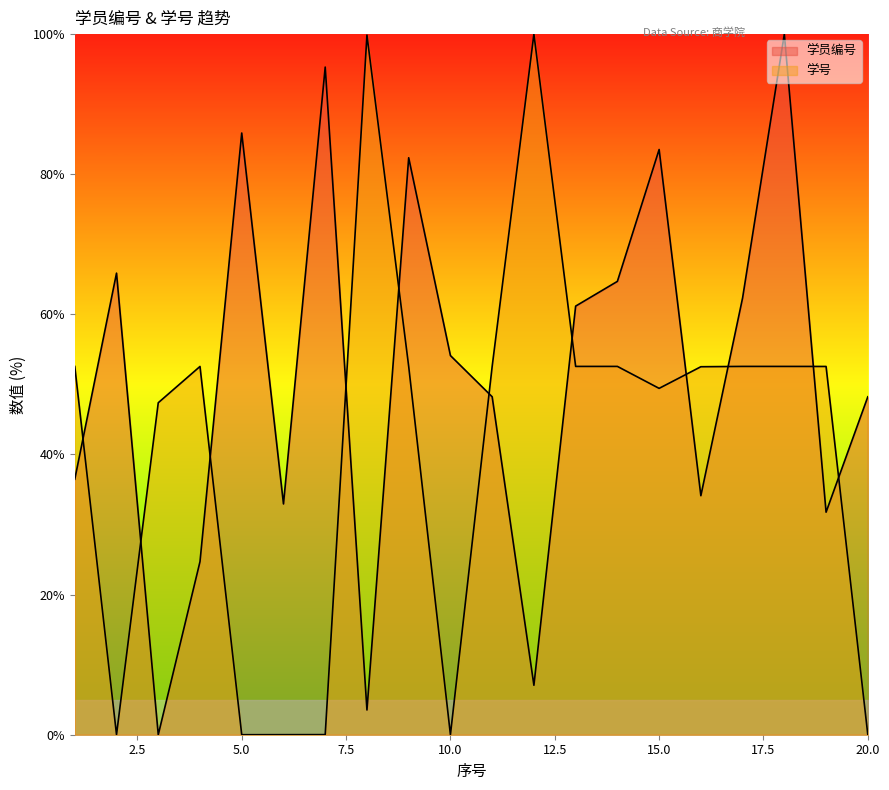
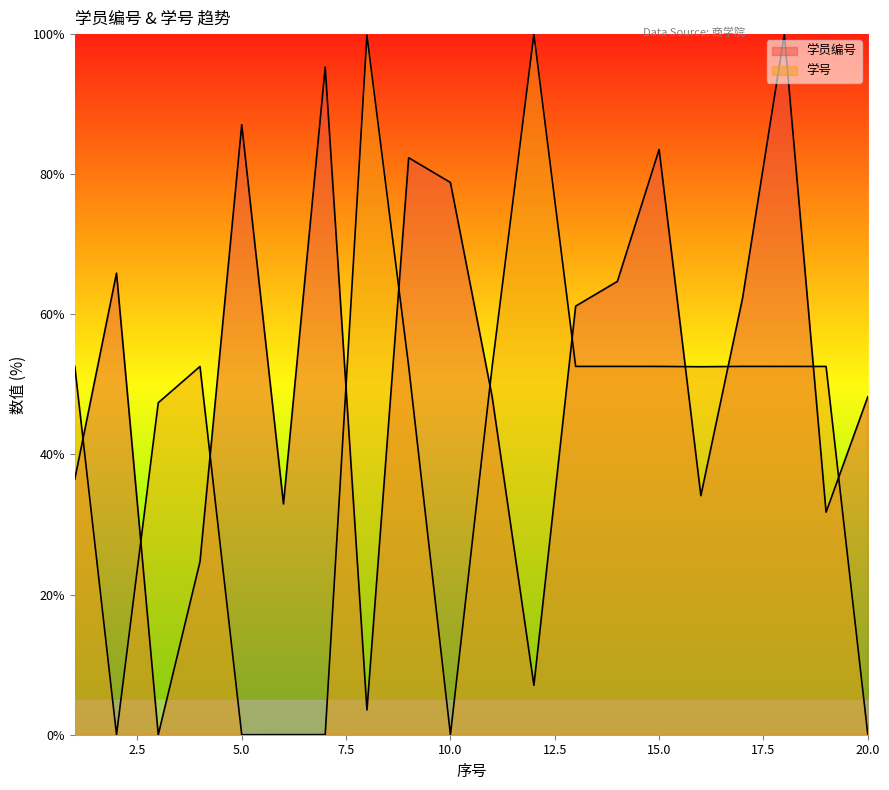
学员编号, 5.0: 86% -> 87%
学员编号, 10.0: 54% -> 79%
学号, 15.0: 49% -> 53%
